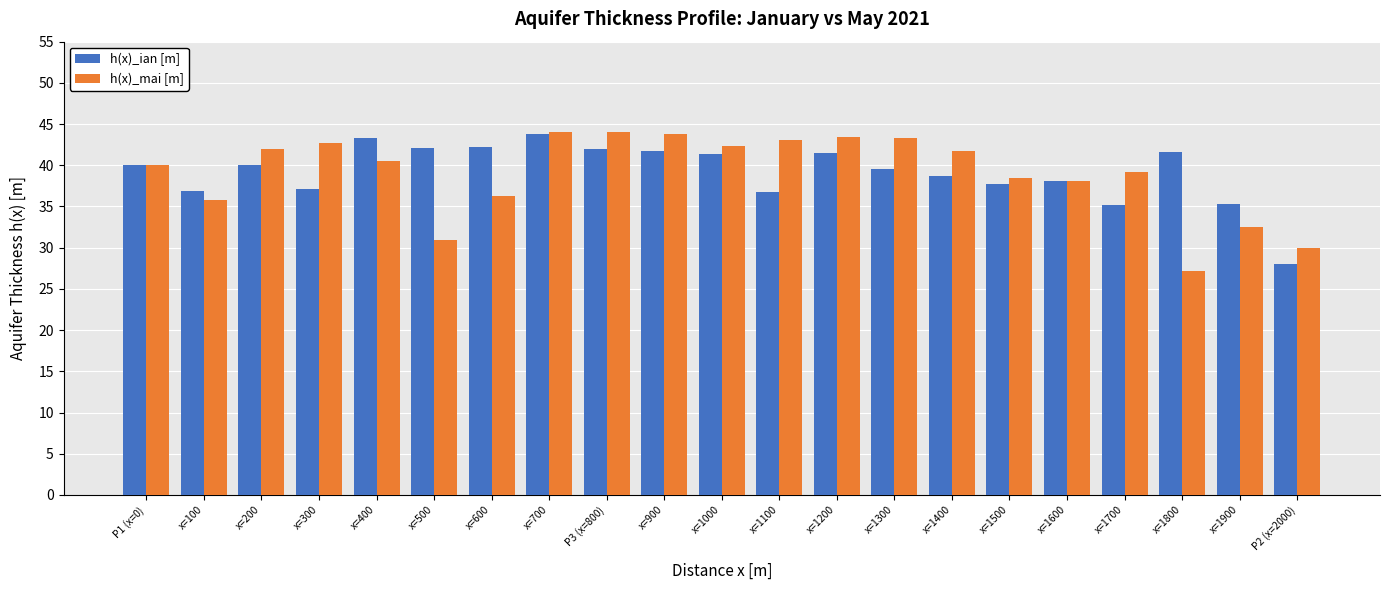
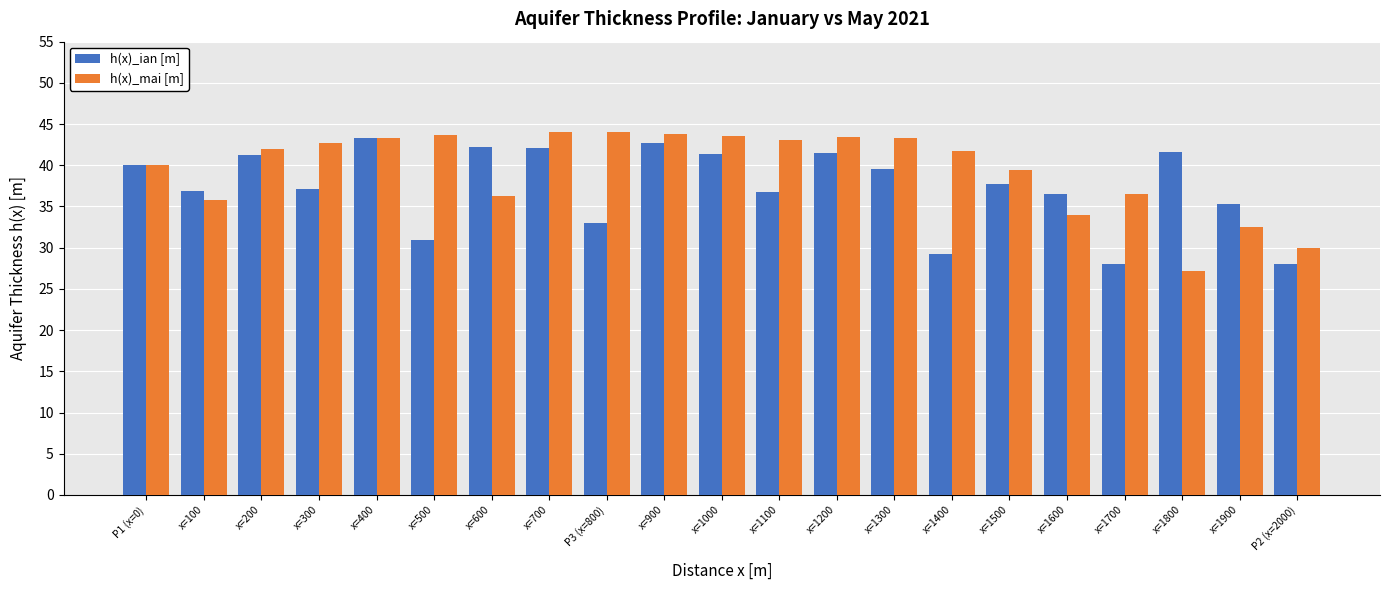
h(x)_ian [m], x=200: 40 -> 41
h(x)_mai [m], x=400: 41 -> 43
h(x)_ian [m], x=500: 42 -> 31
h(x)_mai [m], x=500: 31 -> 44
h(x)_ian [m], x=700: 44 -> 42
h(x)_ian [m], P3 (x=800): 42 -> 33
h(x)_ian [m], x=900: 42 -> 43
h(x)_mai [m], x=1000: 42 -> 43
h(x)_ian [m], x=1400: 39 -> 29
h(x)_mai [m], x=1500: 38 -> 39
h(x)_ian [m], x=1600: 38 -> 37
h(x)_mai [m], x=1600: 38 -> 34
h(x)_ian [m], x=1700: 35 -> 28
h(x)_mai [m], x=1700: 39 -> 37
